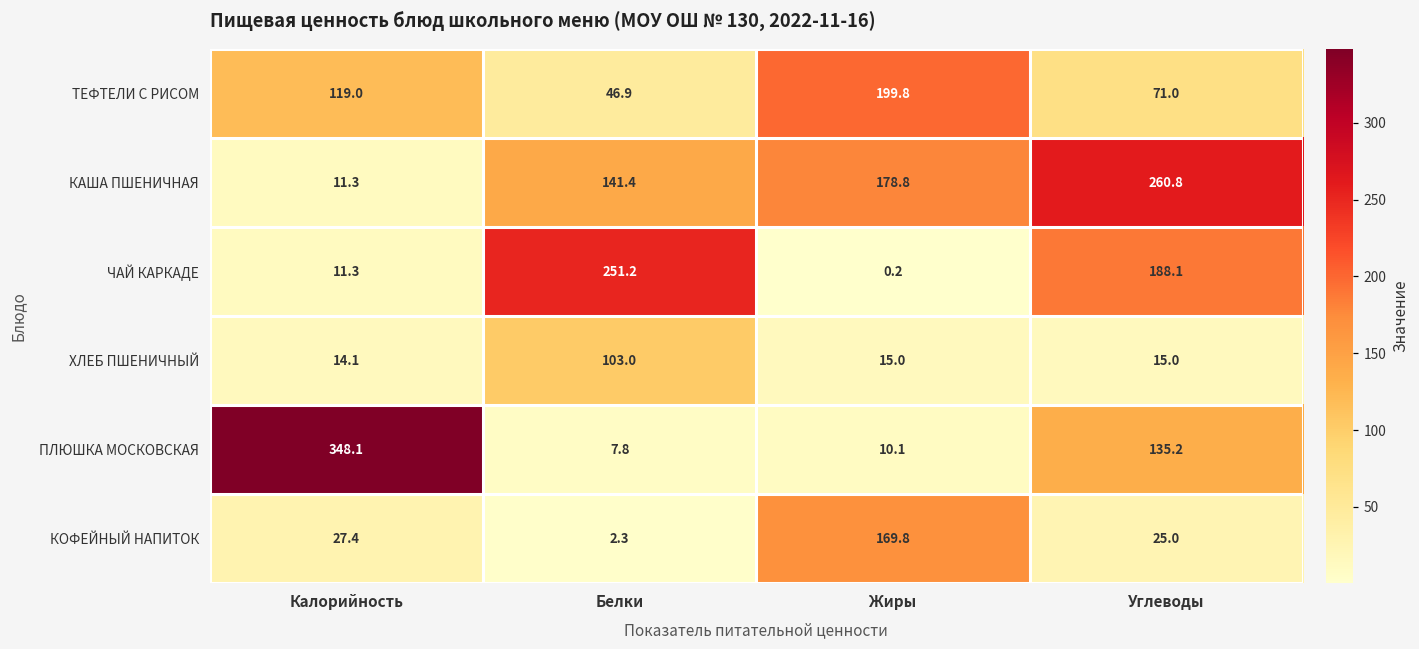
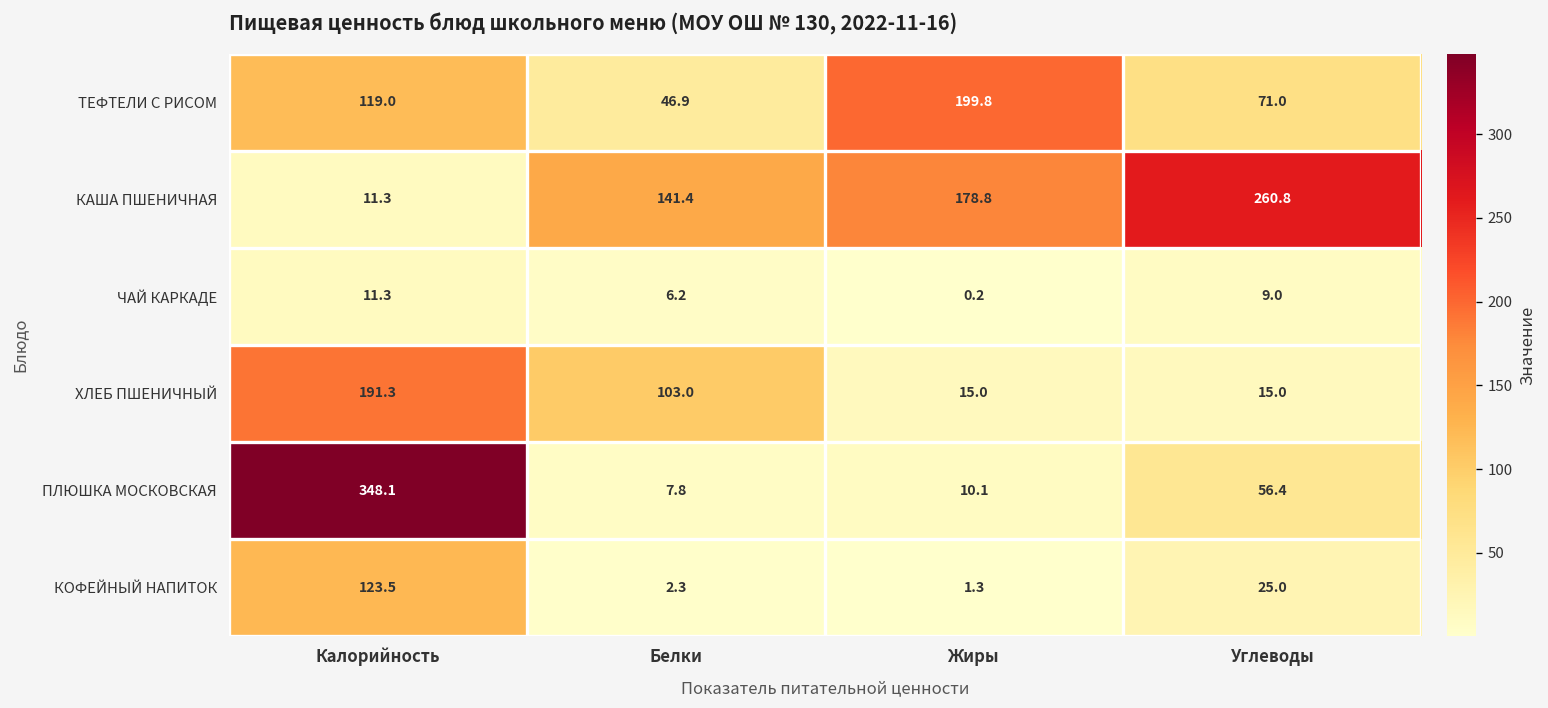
ЧАЙ КАРКАДЕ, Белки: 251.2 -> 6.2
ЧАЙ КАРКАДЕ, Углеводы: 188.1 -> 9.0
ХЛЕБ ПШЕНИЧНЫЙ, Калорийность: 14.1 -> 191.3
ПЛЮШКА МОСКОВСКАЯ, Углеводы: 135.2 -> 56.4
КОФЕЙНЫЙ НАПИТОК, Калорийность: 27.4 -> 123.5
КОФЕЙНЫЙ НАПИТОК, Жиры: 169.8 -> 1.3
